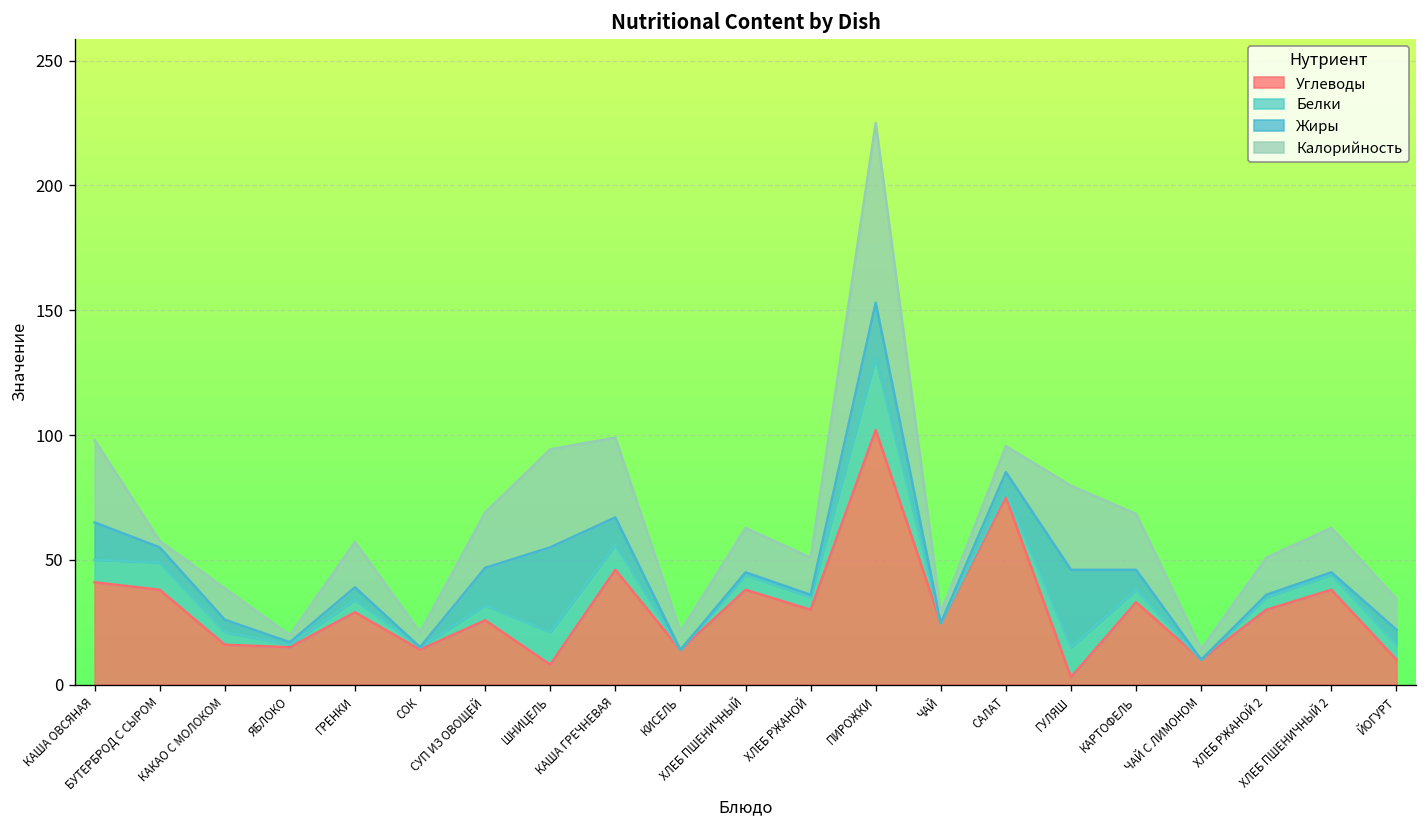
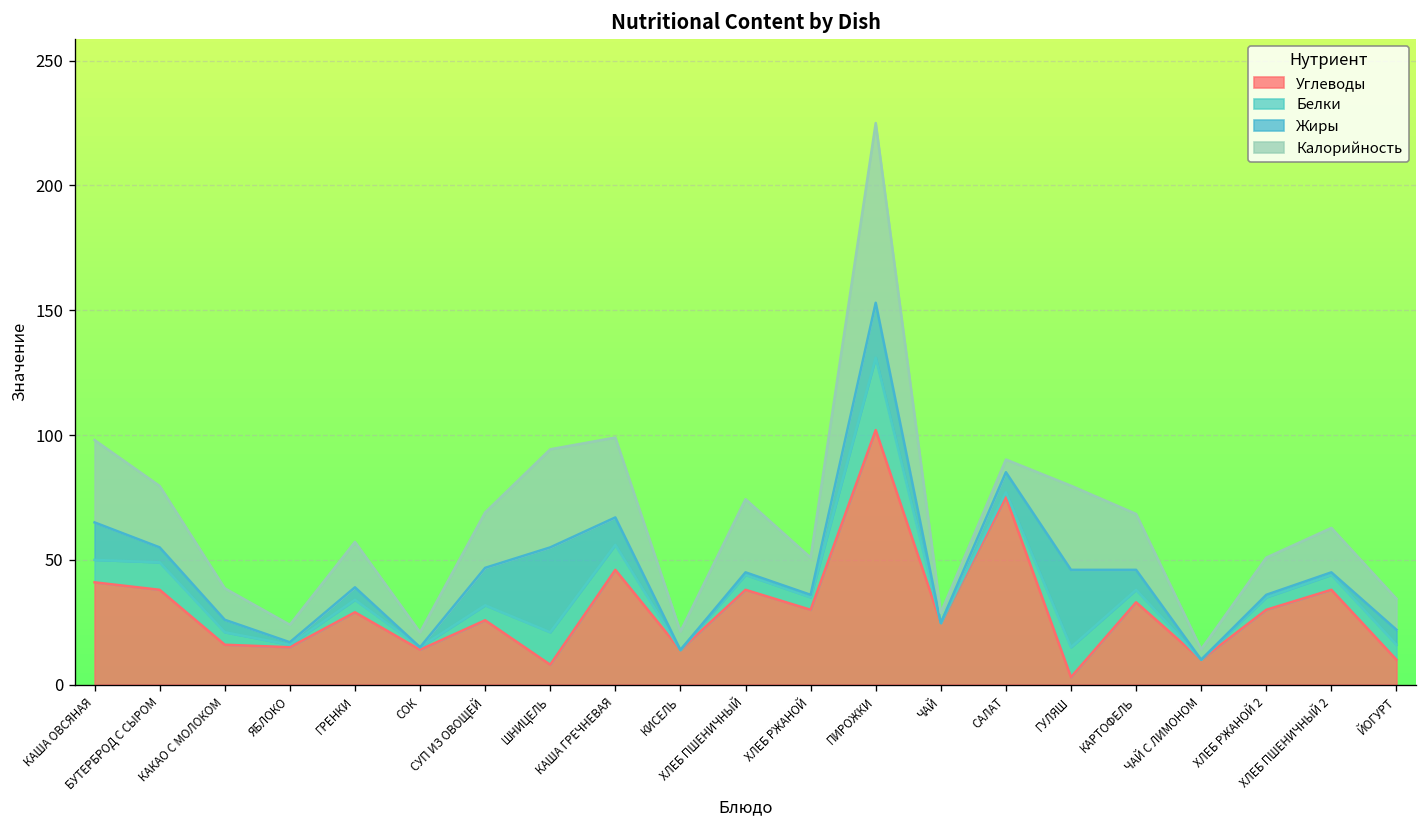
Калорийность, БУТЕРБРОД С СЫРОМ: 3 -> 25
Калорийность, ЯБЛОКО: 3 -> 7
Калорийность, ХЛЕБ ПШЕНИЧНЫЙ: 18 -> 29
Калорийность, САЛАТ: 11 -> 5
